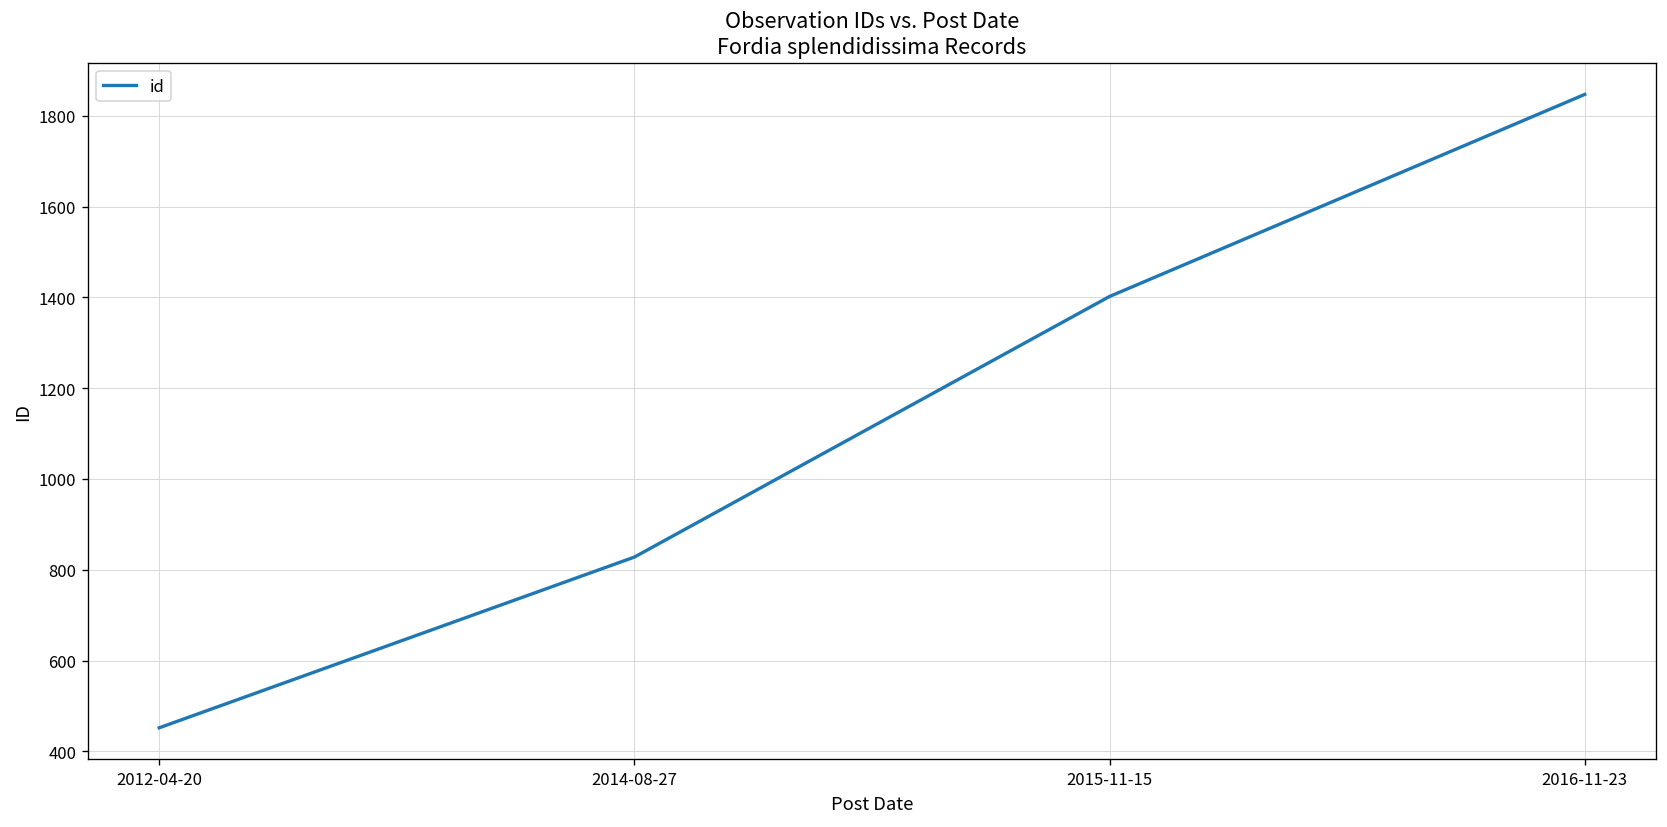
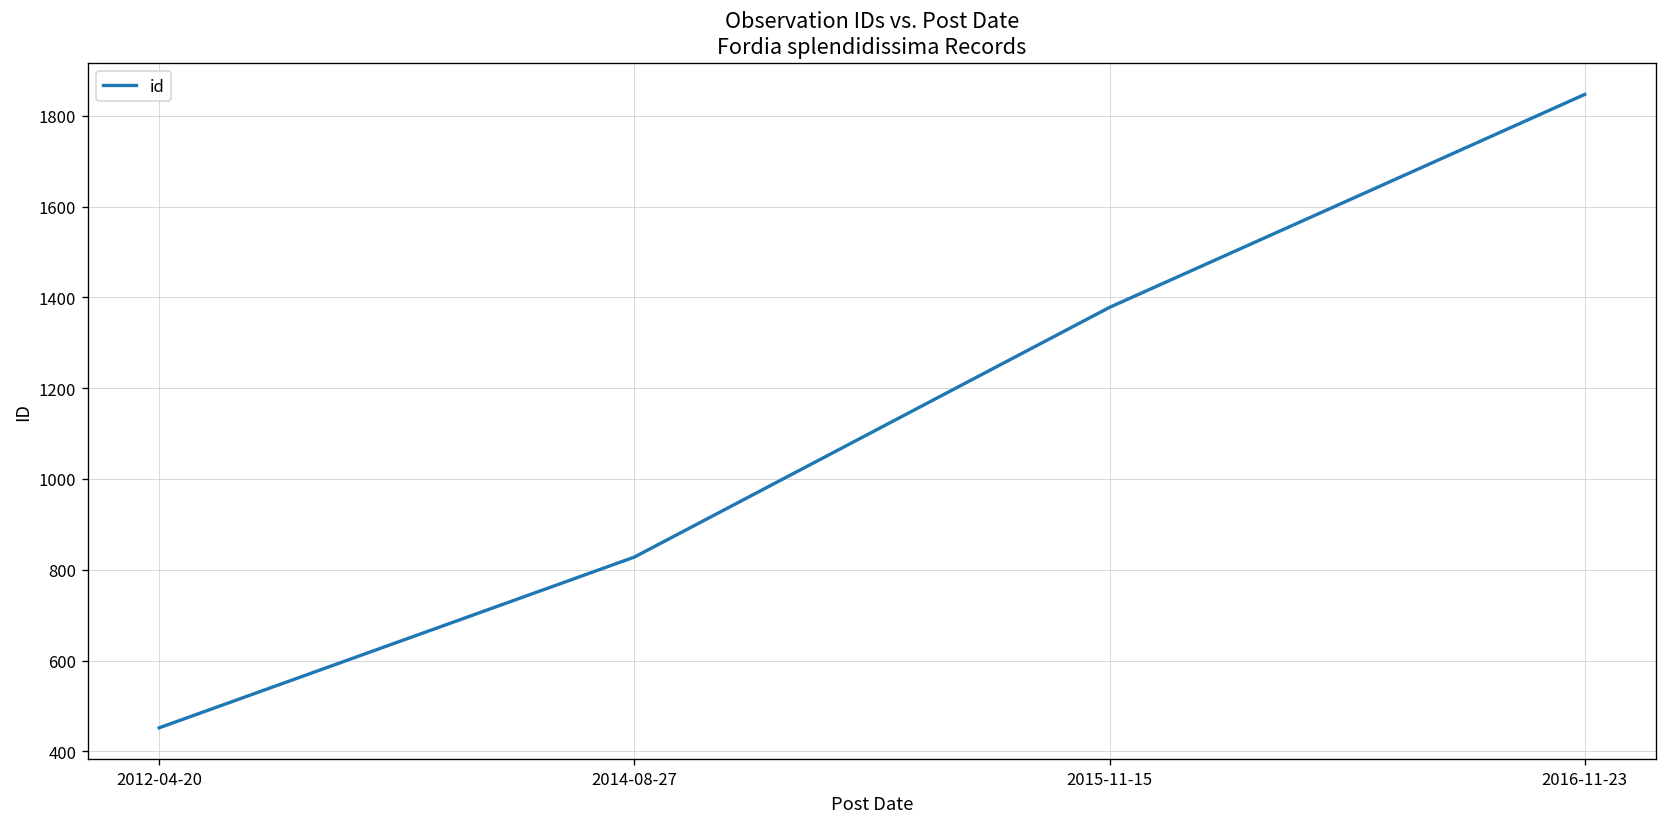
2015-11-15: 1400 -> 1380
